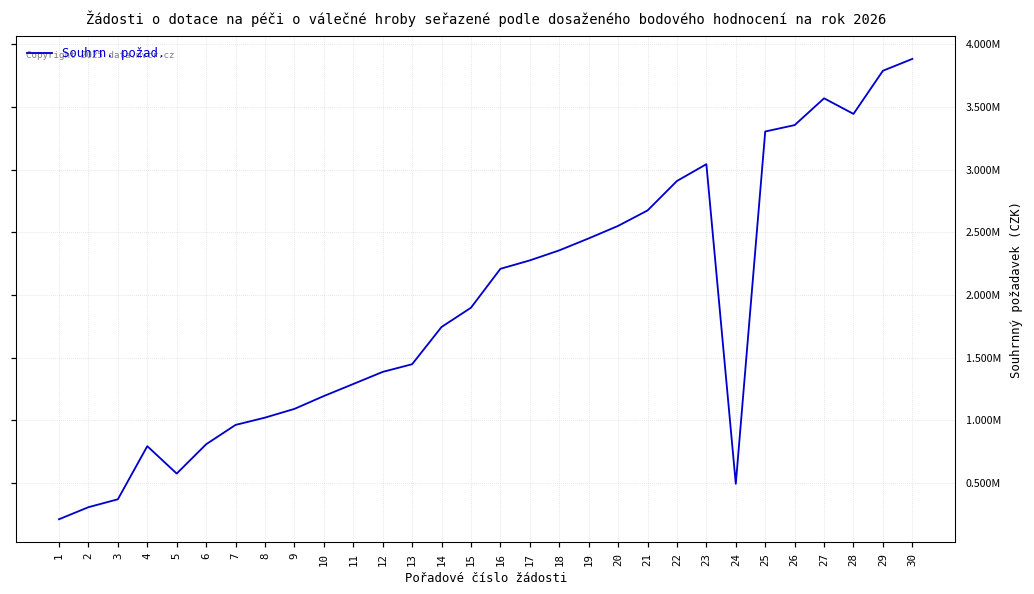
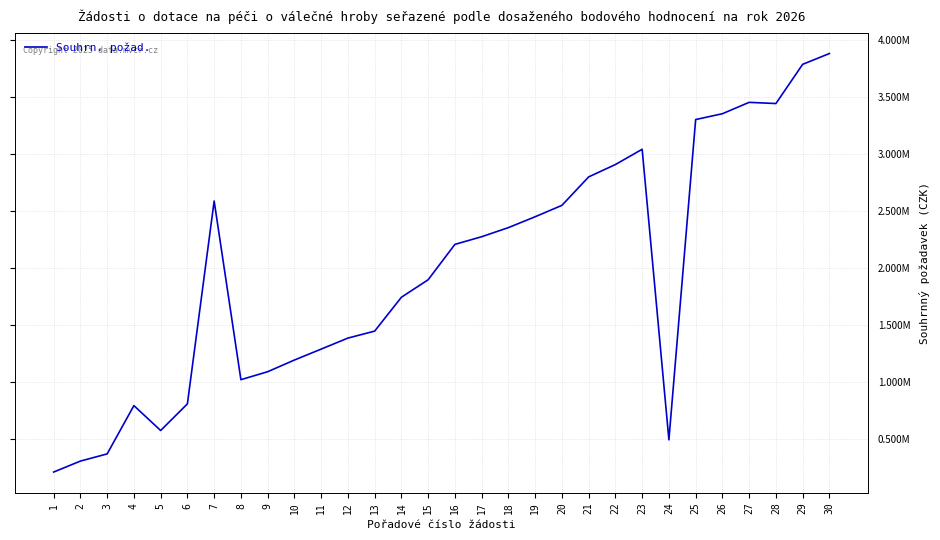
7: 960000 -> 2590000
21: 2670000 -> 2800000
27: 3570000 -> 3460000
